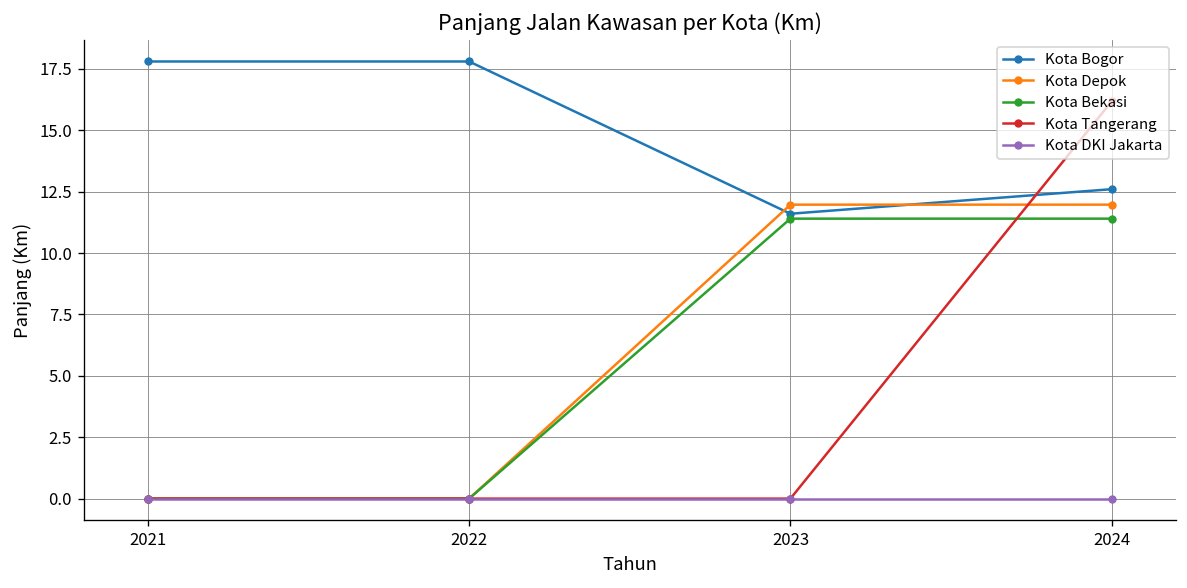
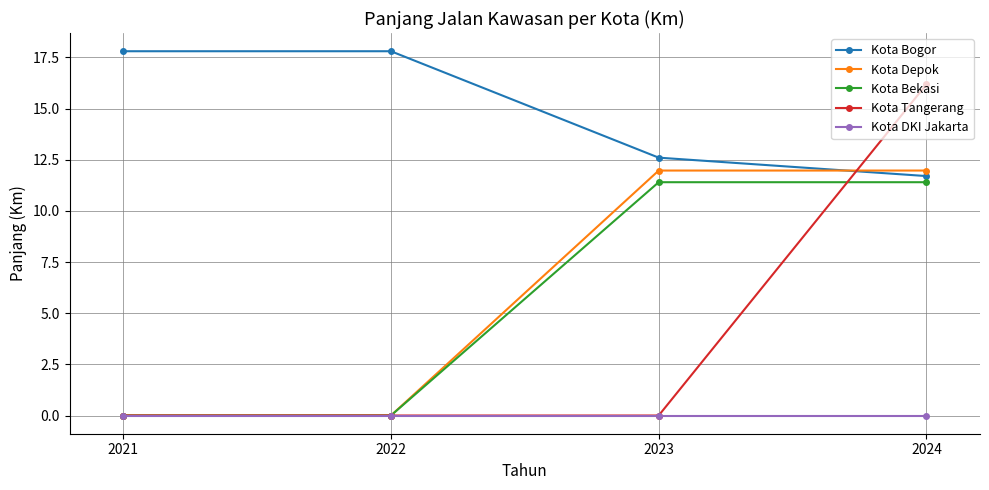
Kota Bogor, 2023: 11.6 -> 12.6
Kota Bogor, 2024: 12.6 -> 11.7
